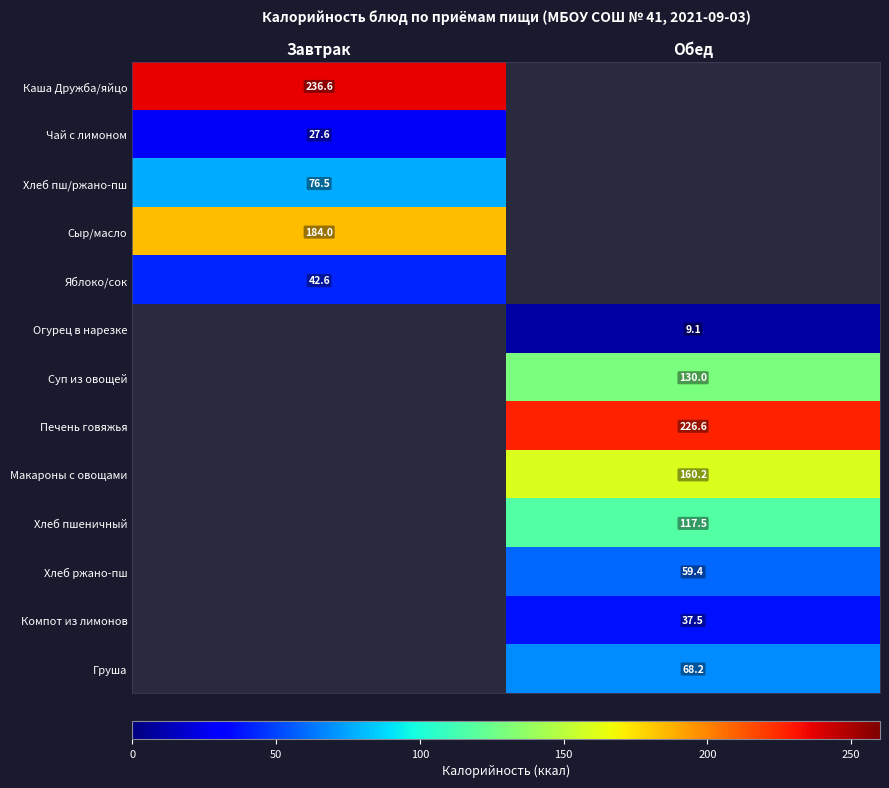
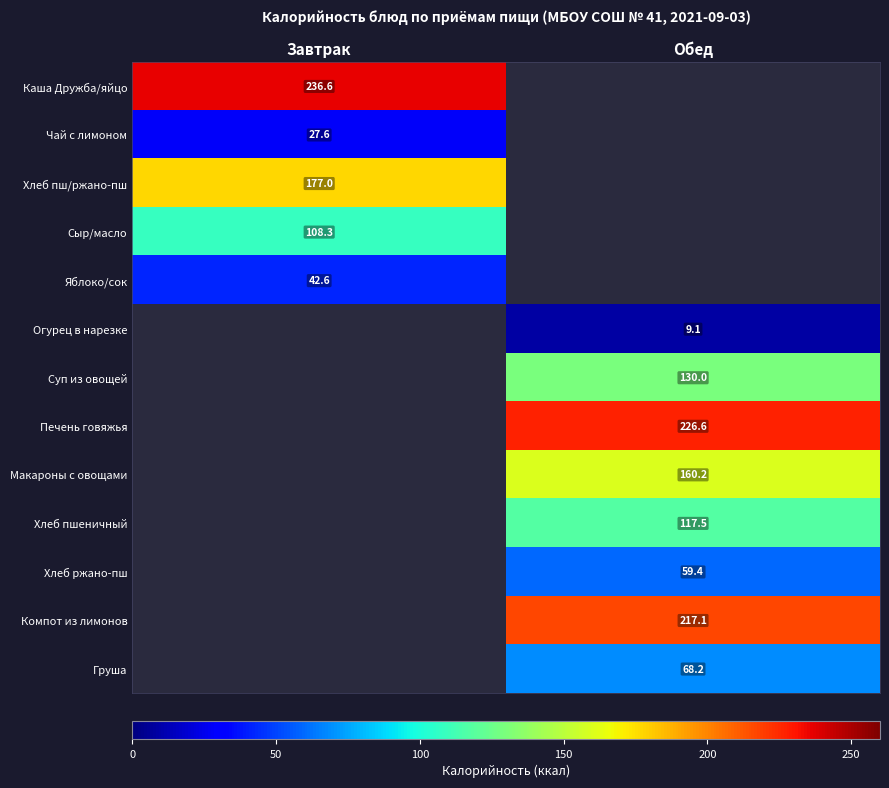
Хлеб пш/ржано-пш, Завтрак: 76.5 -> 177.0
Сыр/масло, Завтрак: 184.0 -> 108.3
Компот из лимонов, Обед: 37.5 -> 217.1
